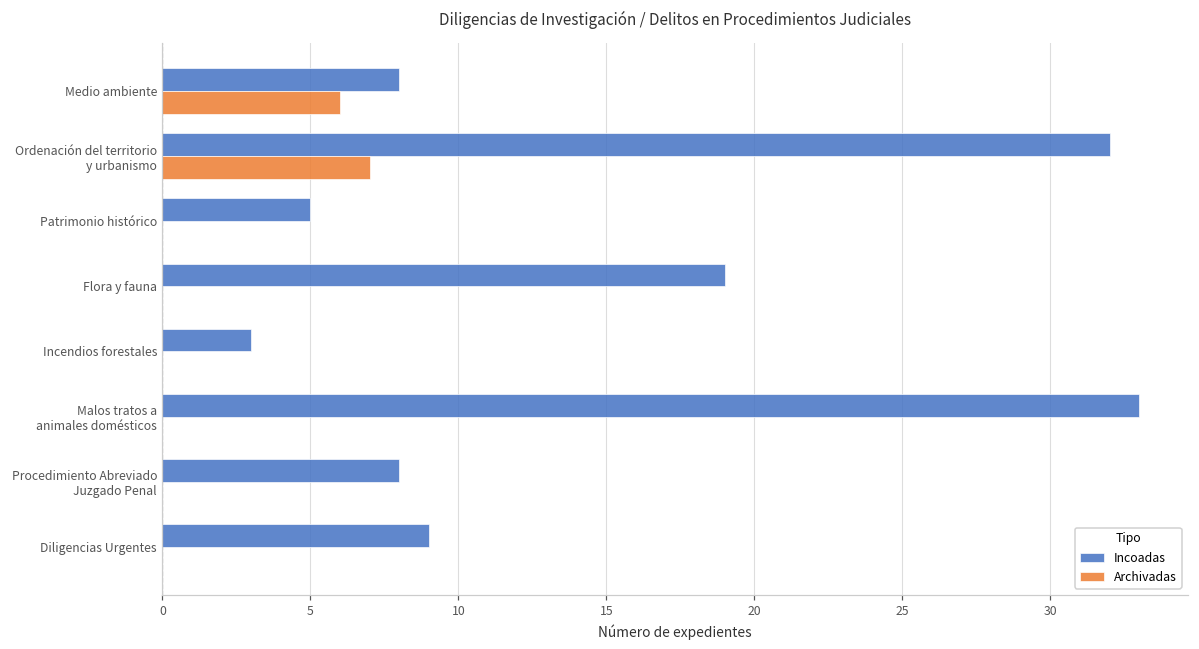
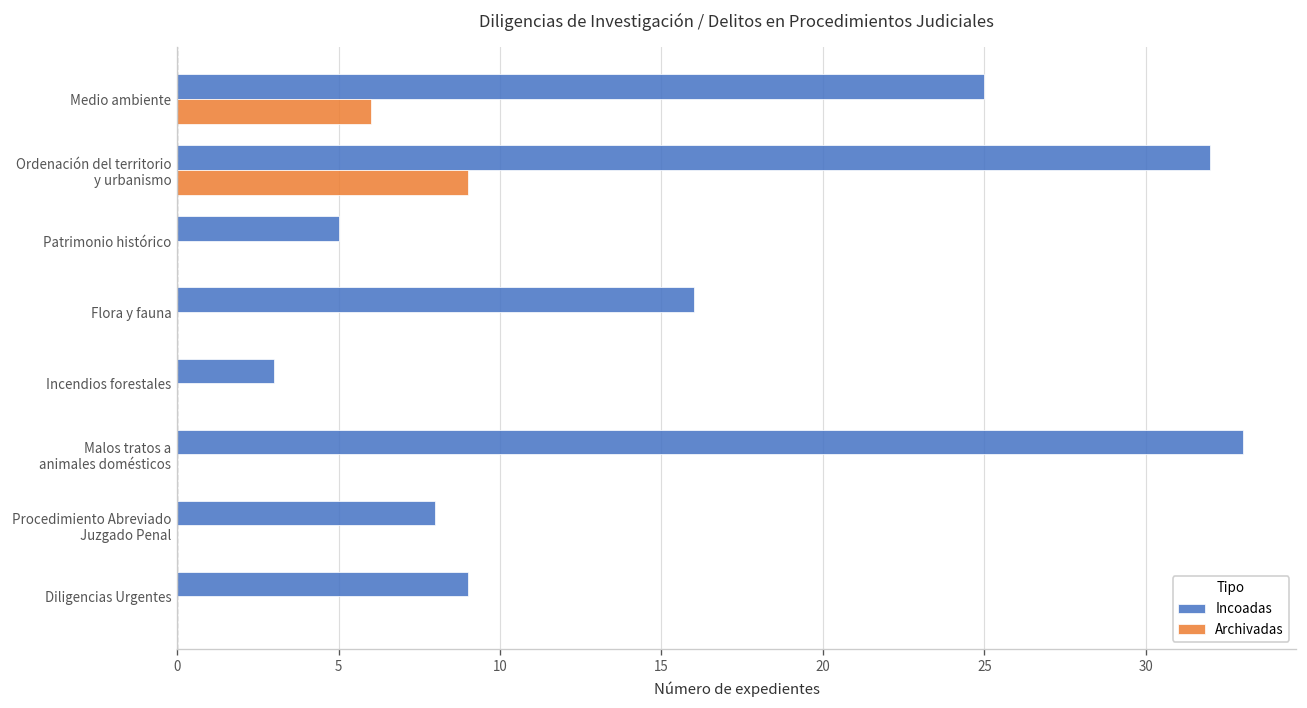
Incoadas, Medio ambiente: 8 -> 25
Archivadas, Ordenación del territorio y urbanismo: 7 -> 9
Incoadas, Flora y fauna: 19 -> 16
